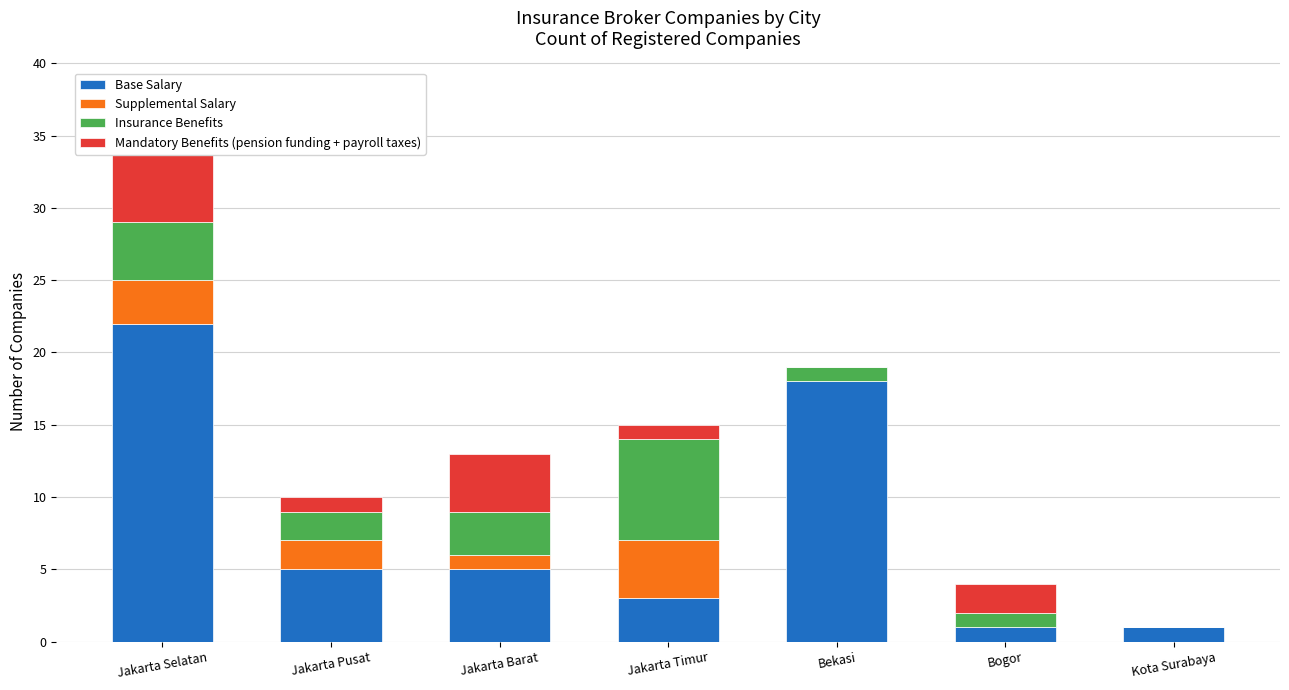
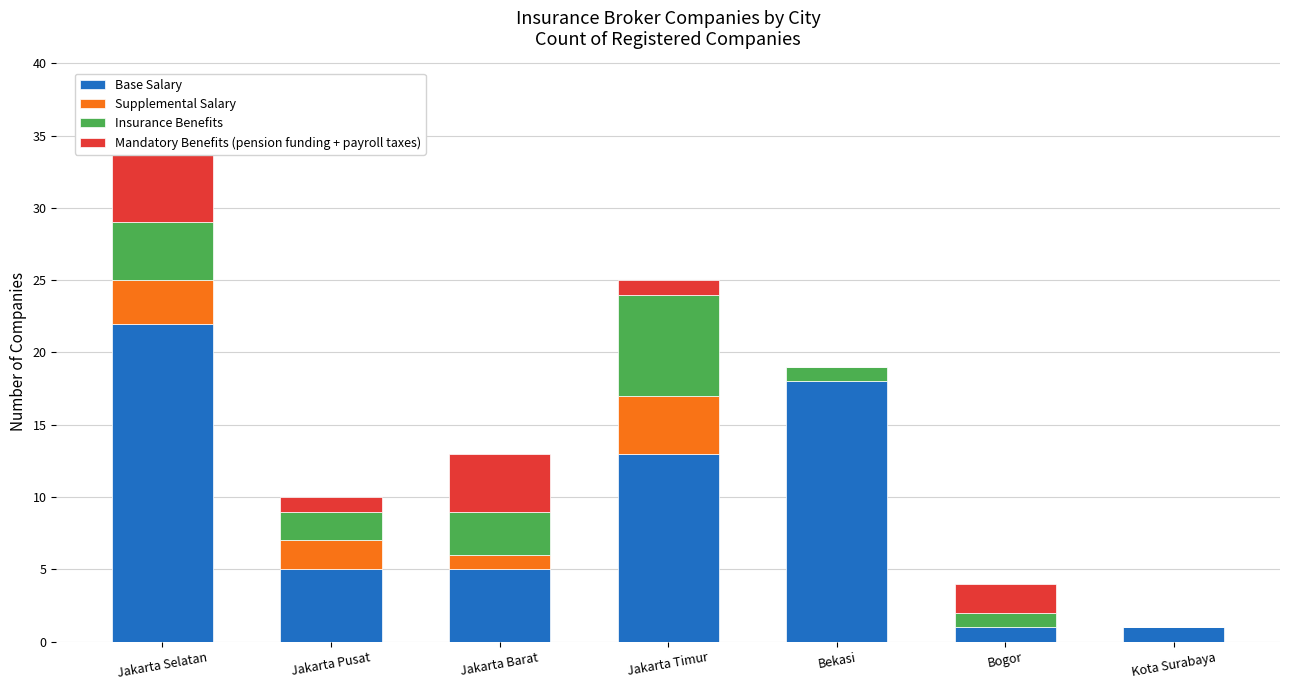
Base Salary, Jakarta Timur: 3 -> 13
